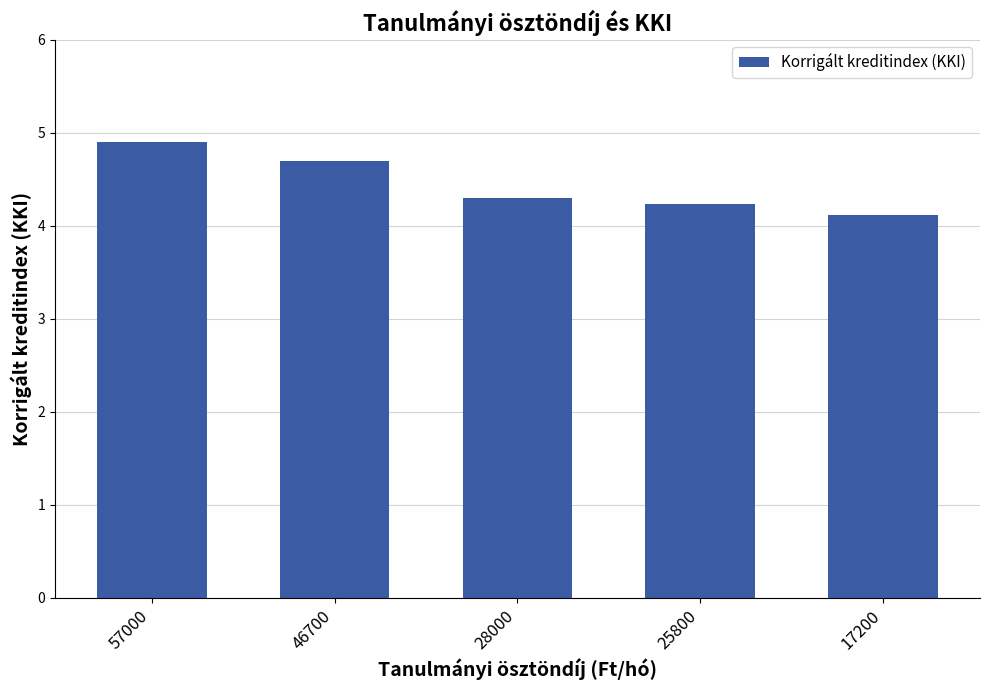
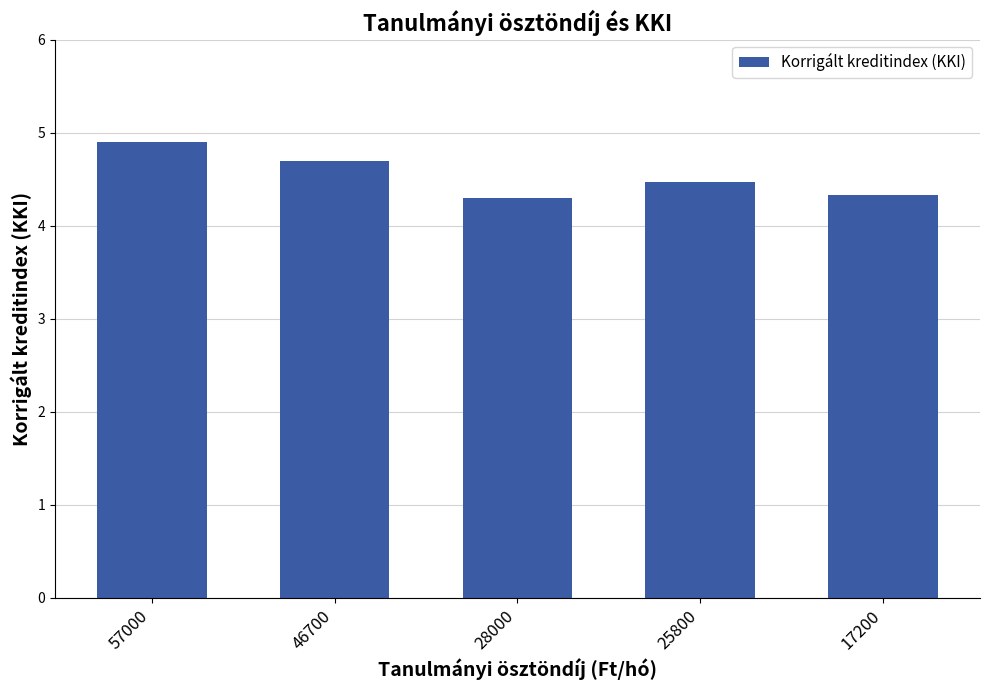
25800: 4.2 -> 4.5
17200: 4.1 -> 4.3
